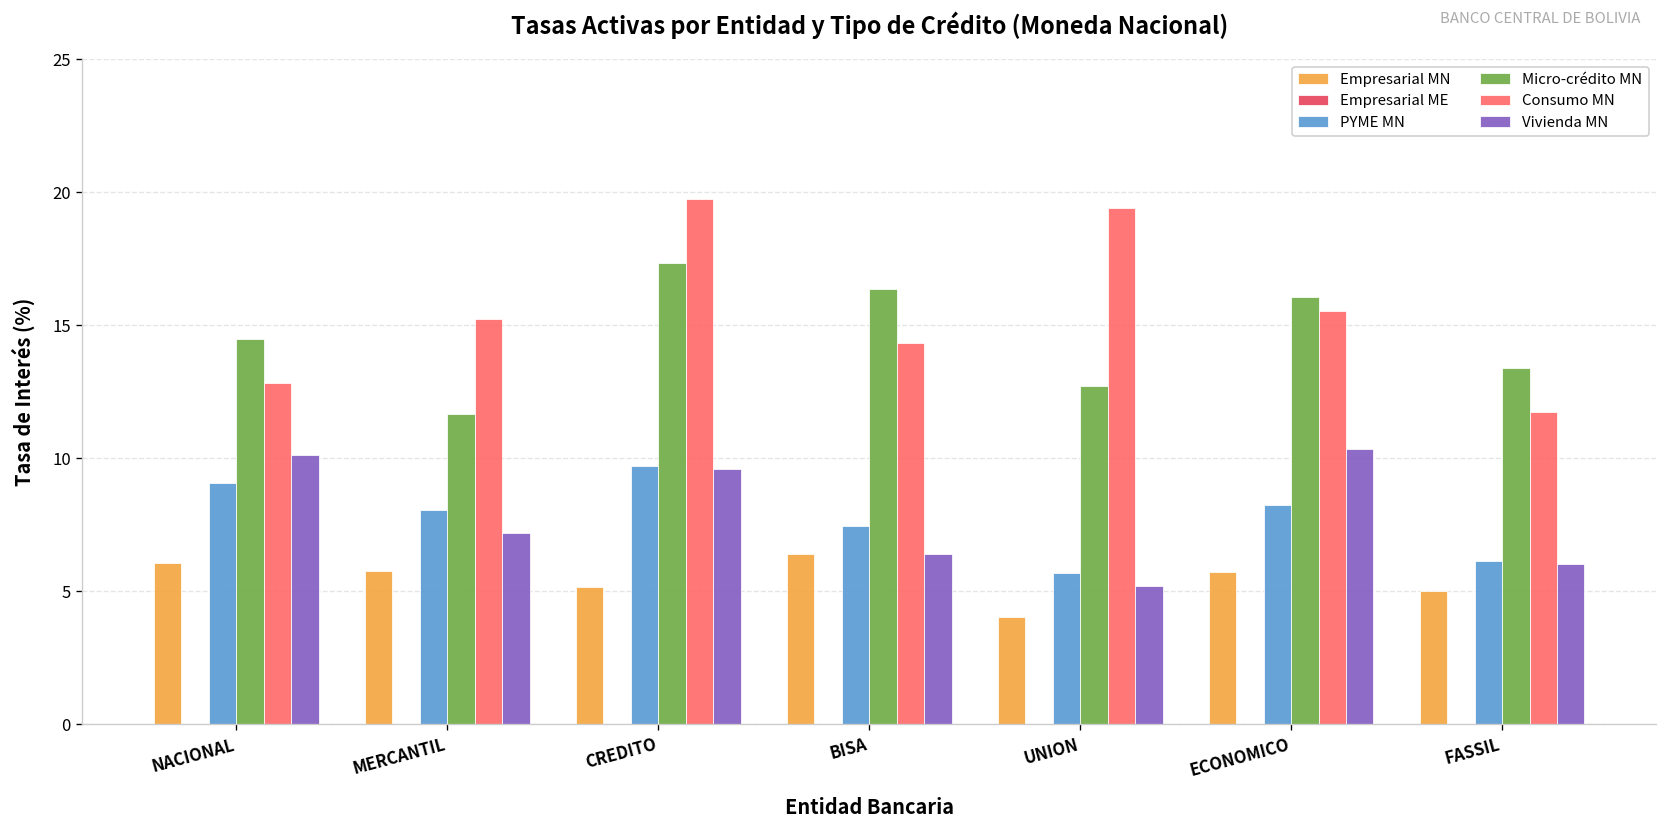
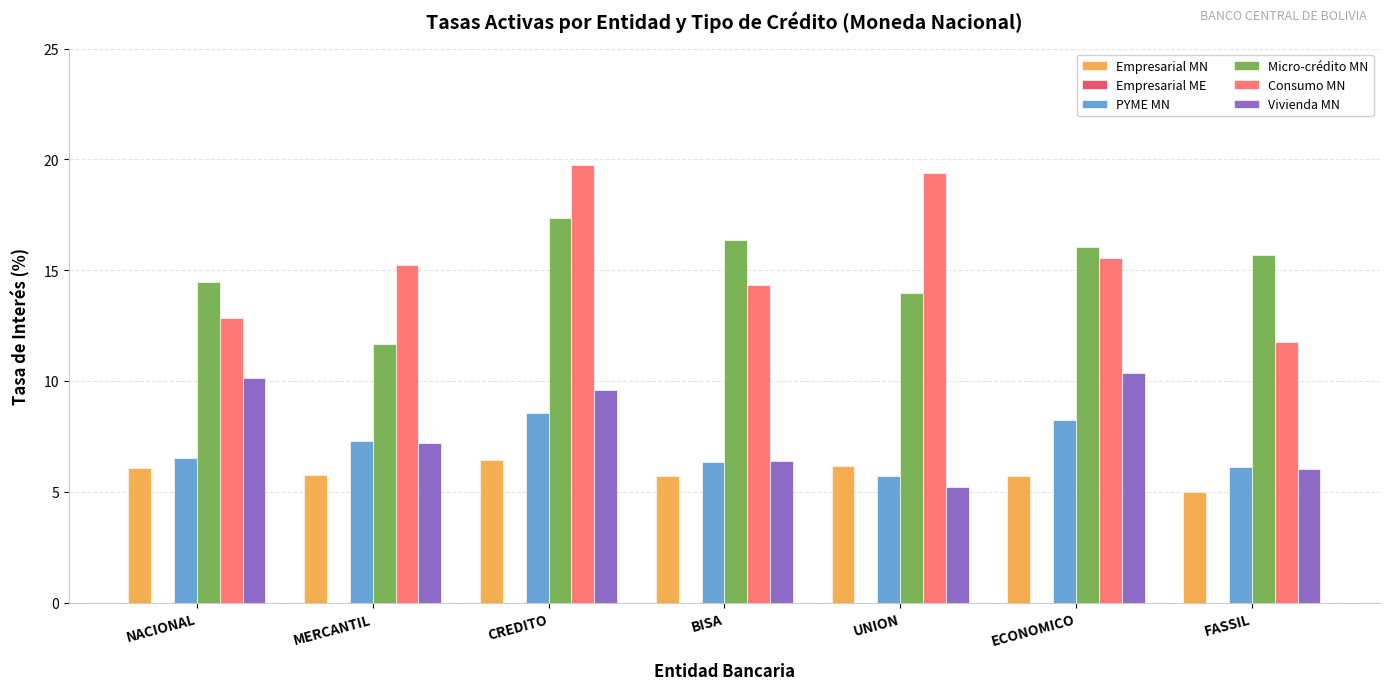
PYME MN, NACIONAL: 9.1 -> 6.5
PYME MN, MERCANTIL: 8.0 -> 7.3
Empresarial MN, CREDITO: 5.2 -> 6.4
PYME MN, CREDITO: 9.7 -> 8.6
Empresarial MN, BISA: 6.4 -> 5.7
PYME MN, BISA: 7.4 -> 6.3
Empresarial MN, UNION: 4.0 -> 6.2
Micro-crédito MN, UNION: 12.7 -> 14.0
Micro-crédito MN, FASSIL: 13.4 -> 15.7
